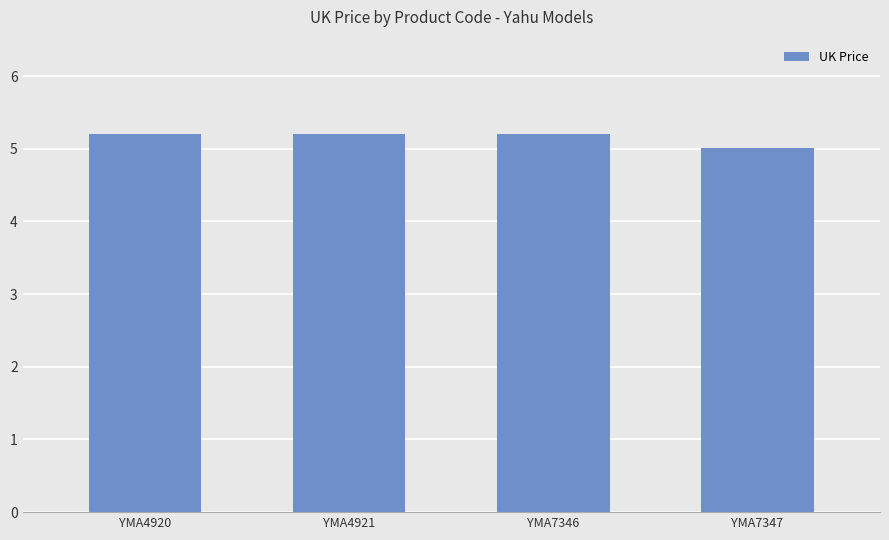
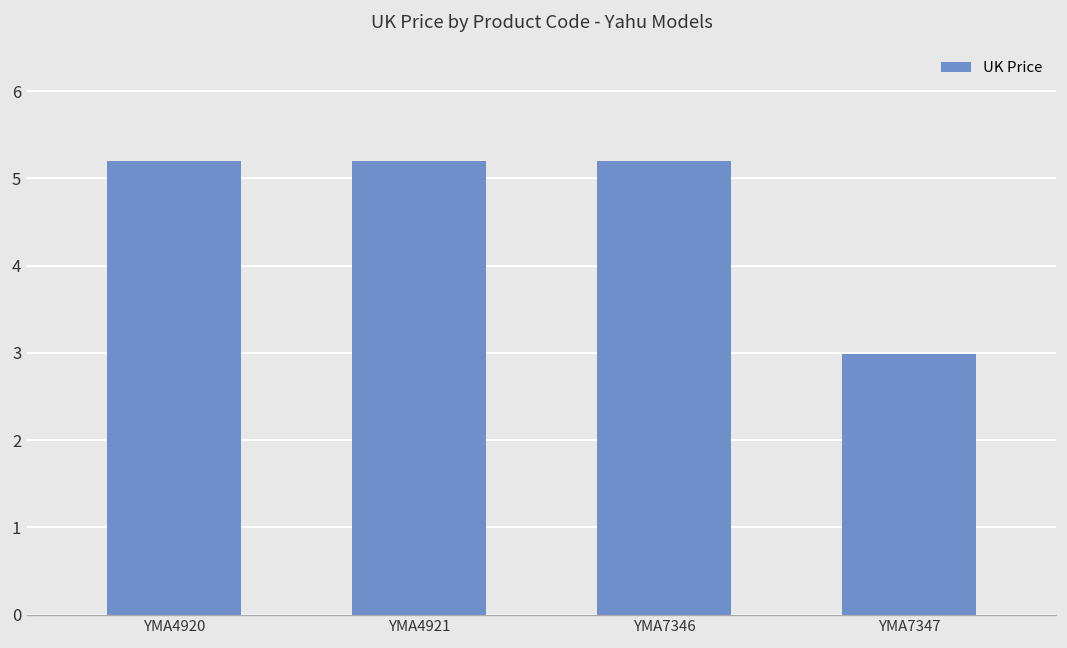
YMA7347: 5.0 -> 3.0
